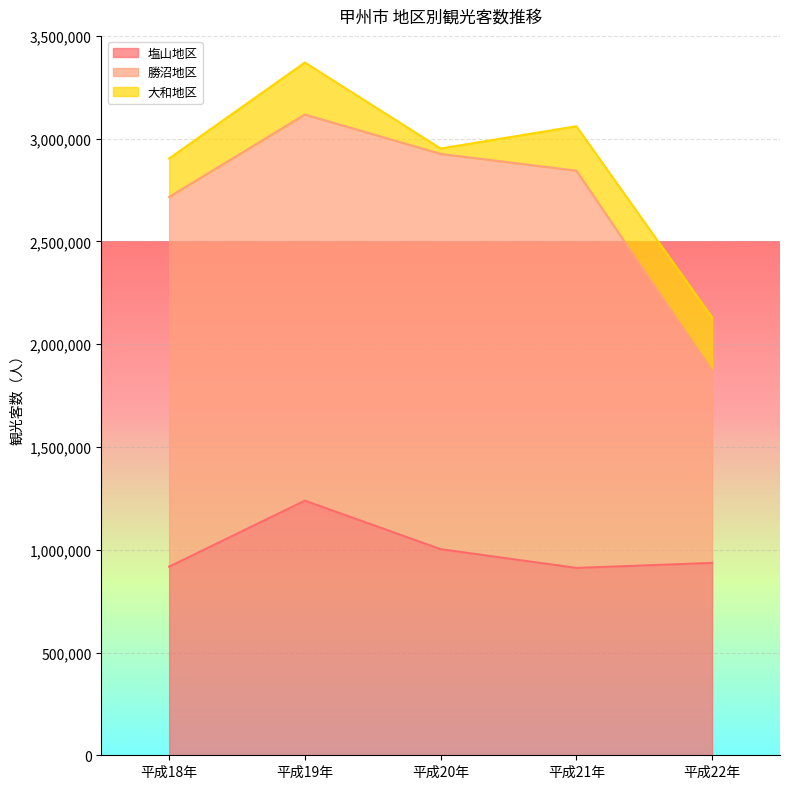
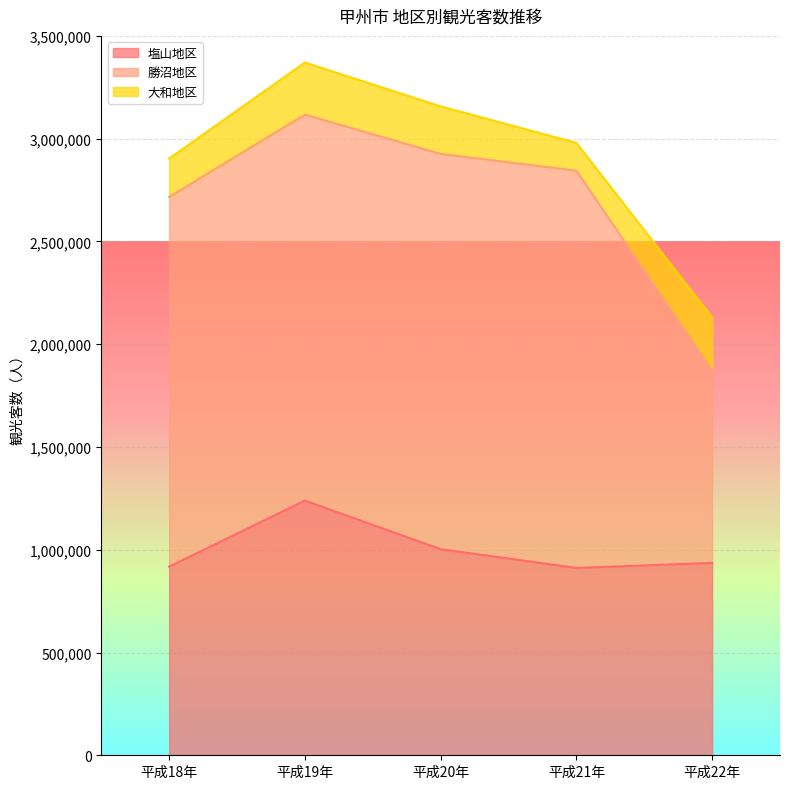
大和地区, 平成20年: 30,000 -> 230,000
大和地区, 平成21年: 220,000 -> 140,000
